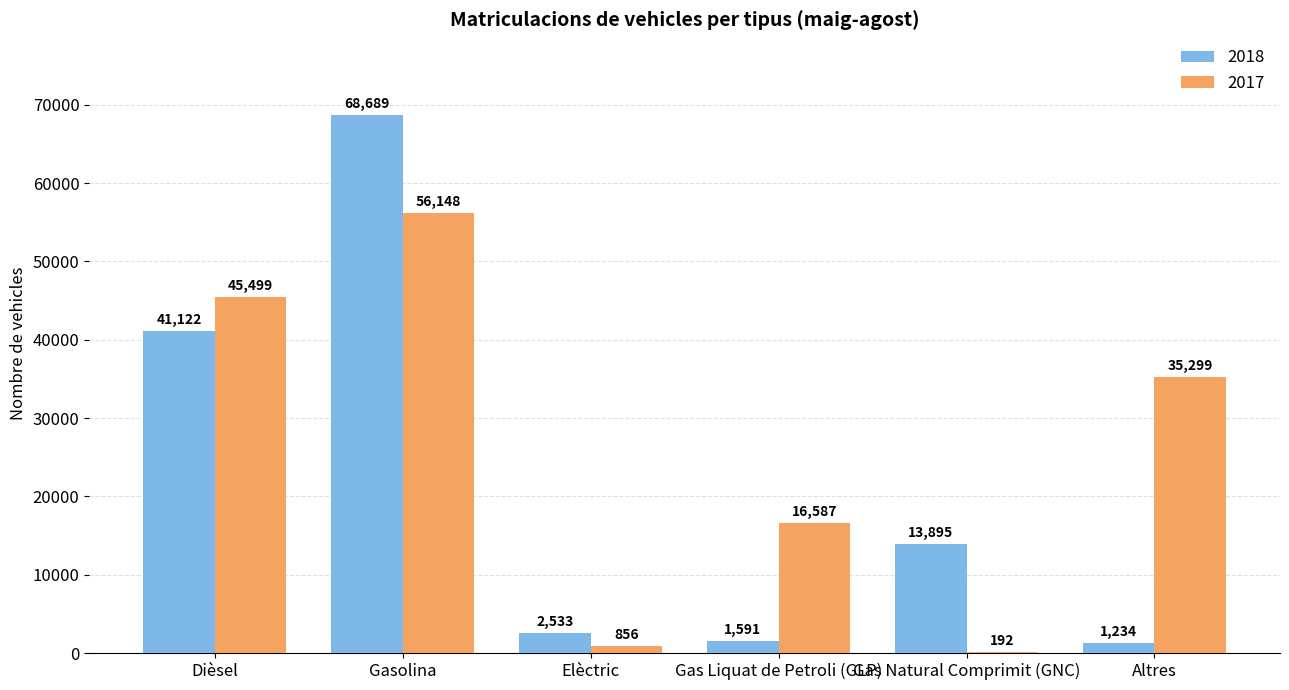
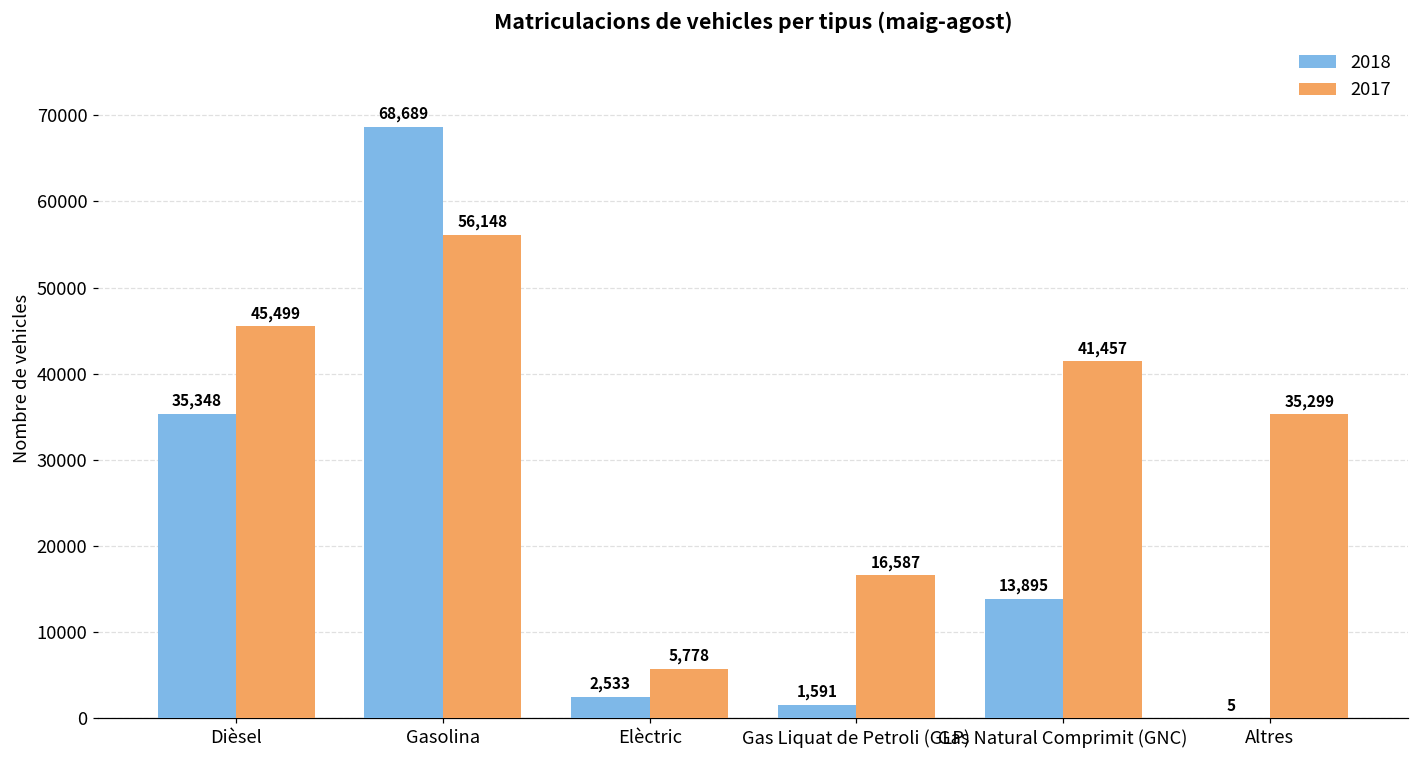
2018, Dièsel: 41,122 -> 35,348
2017, Elèctric: 856 -> 5,778
2017, Gas Natural Comprimit (GNC): 192 -> 41,457
2018, Altres: 1,234 -> 5
